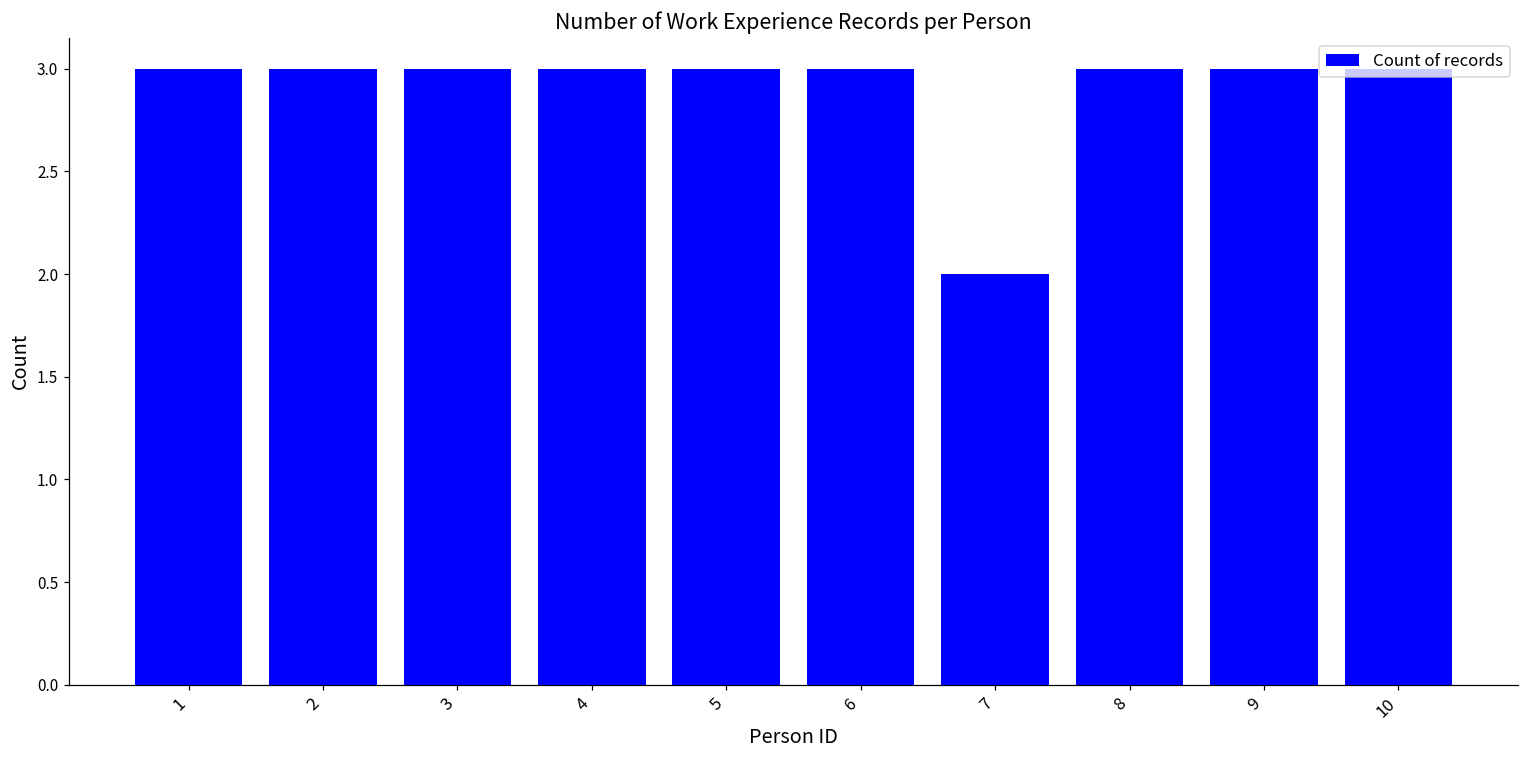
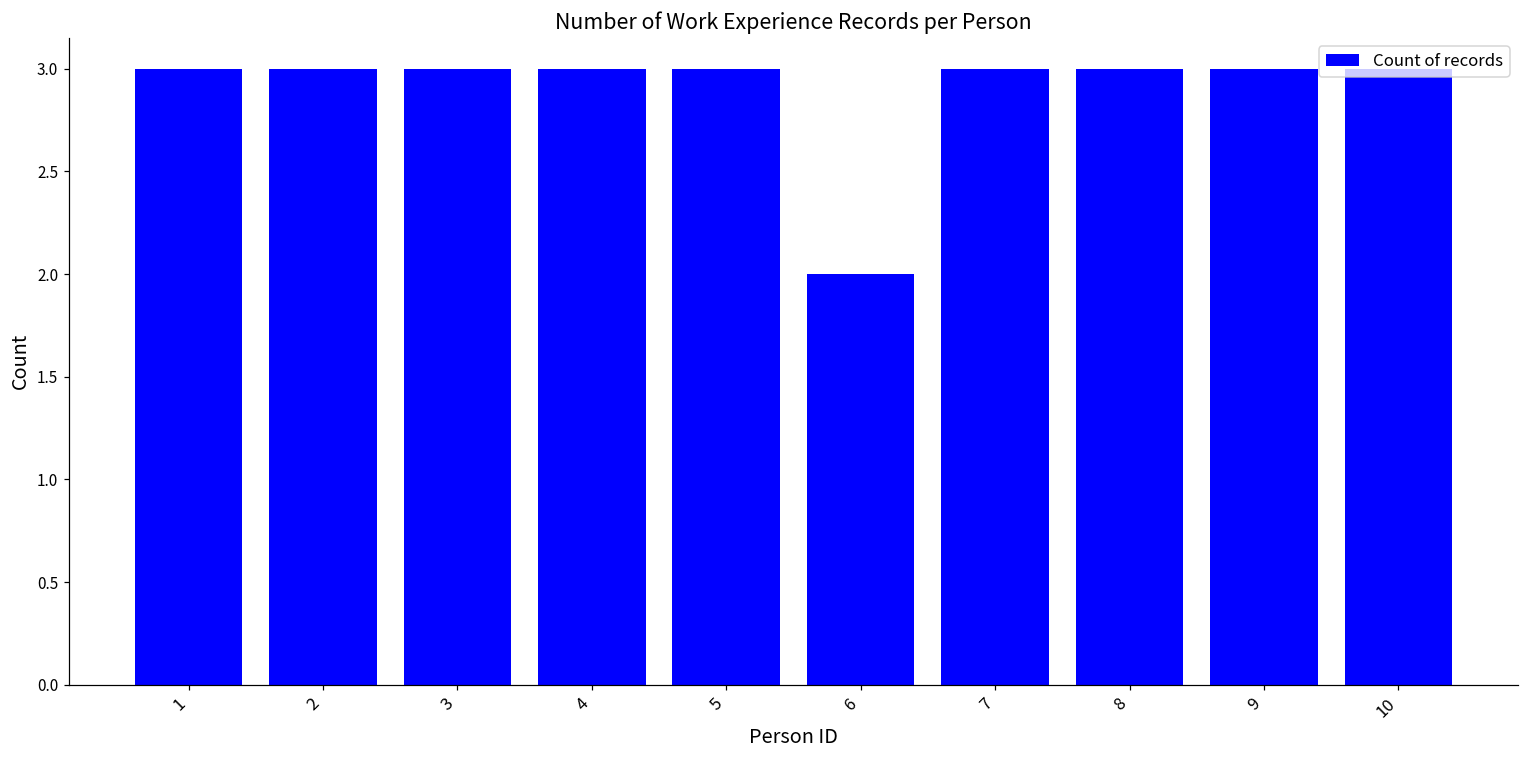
6: 3 -> 2
7: 2 -> 3
